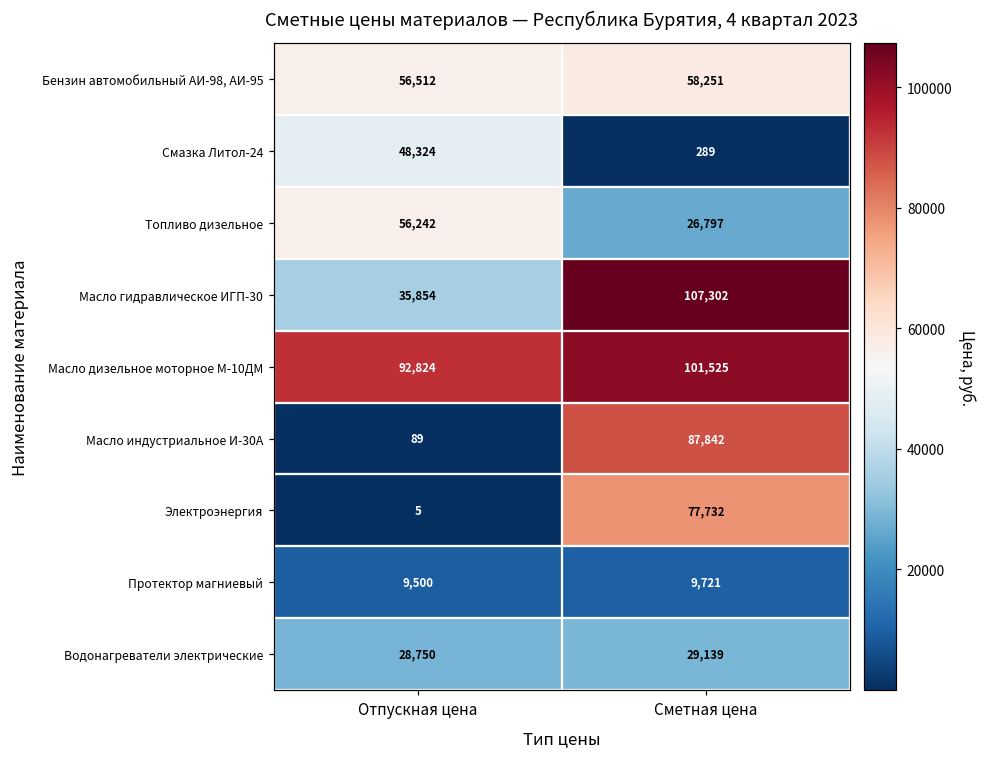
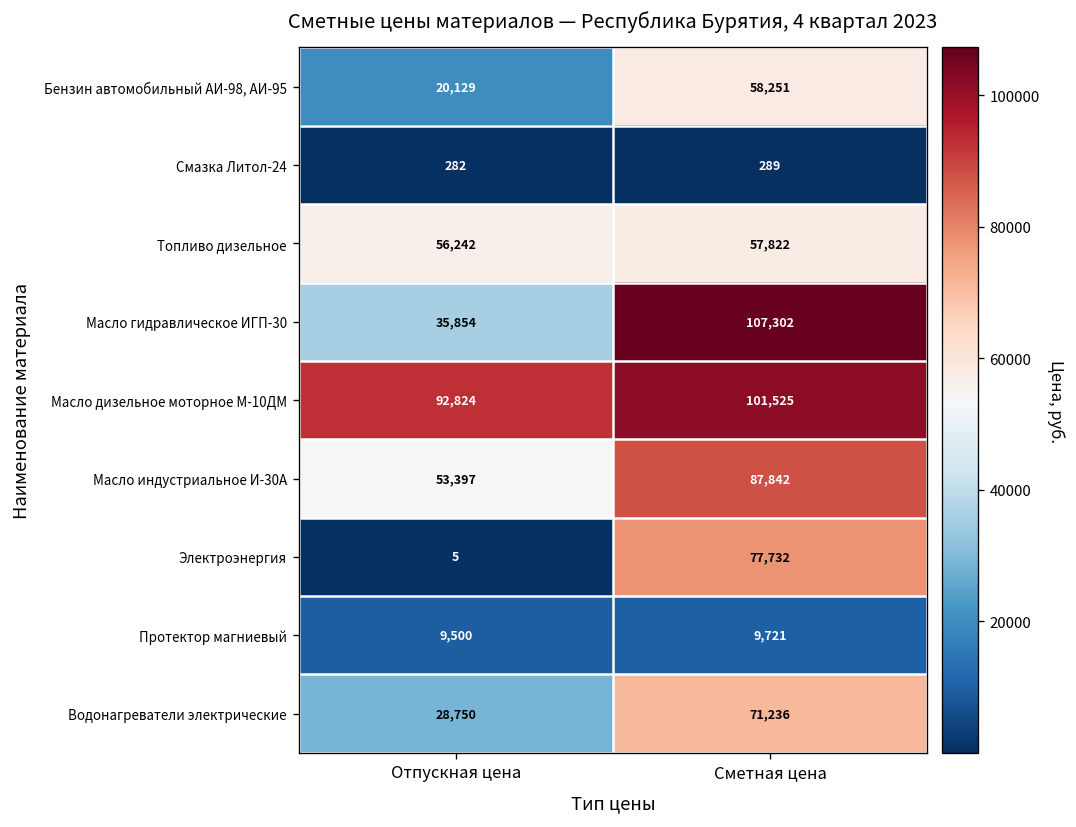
Бензин автомобильный АИ-98, АИ-95, Отпускная цена: 56,512 -> 20,129
Смазка Литол-24, Отпускная цена: 48,324 -> 282
Топливо дизельное, Сметная цена: 26,797 -> 57,822
Масло индустриальное И-30А, Отпускная цена: 89 -> 53,397
Водонагреватели электрические, Сметная цена: 29,139 -> 71,236
